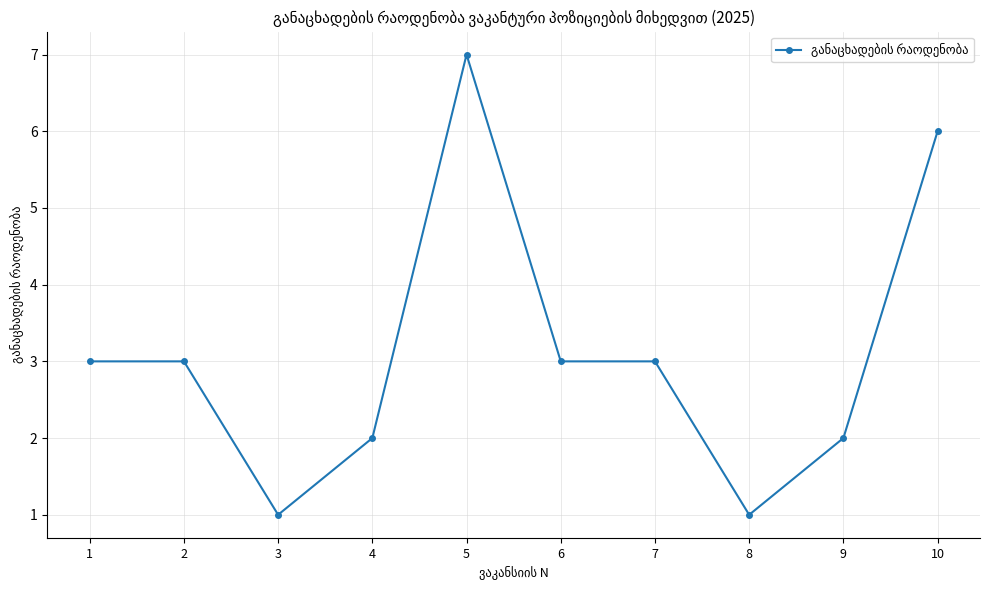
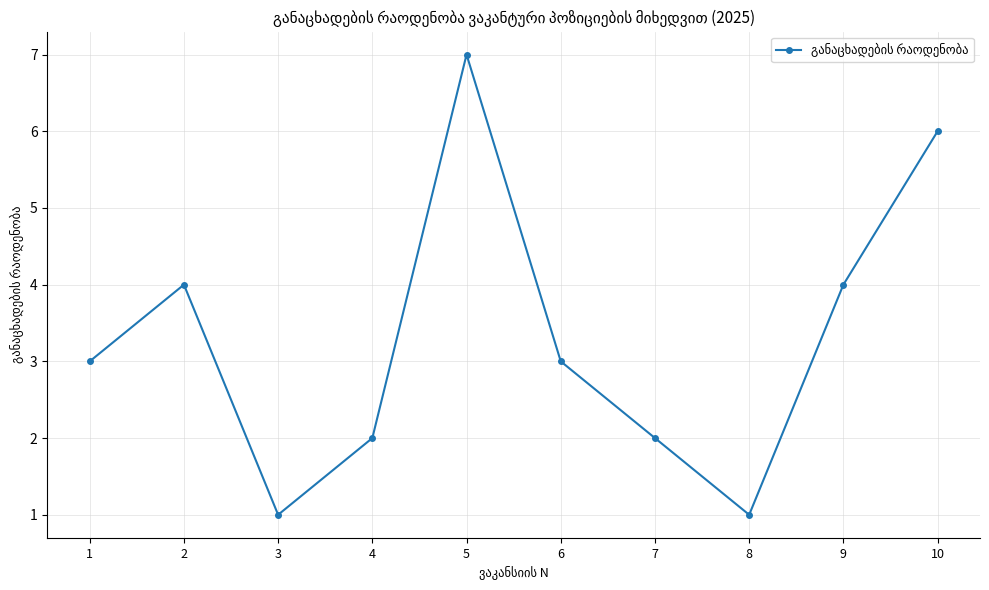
2: 3 -> 4
7: 3 -> 2
9: 2 -> 4
